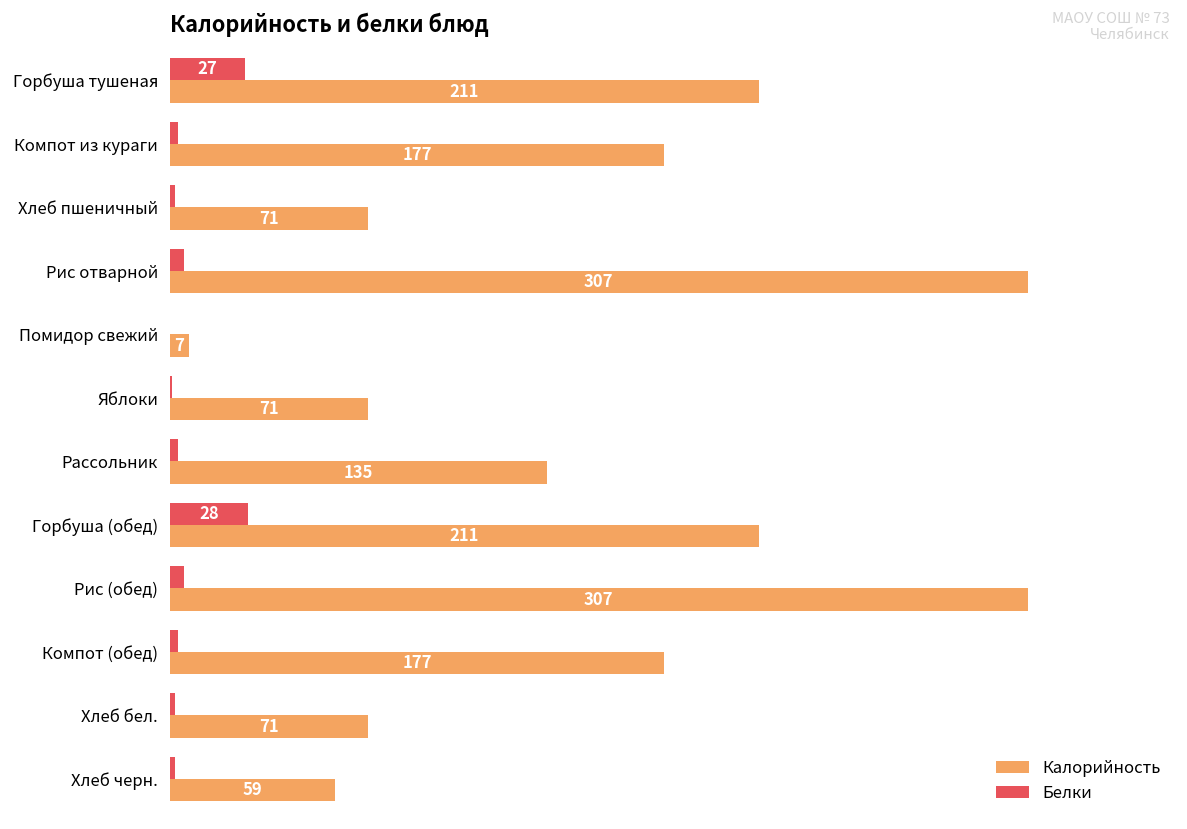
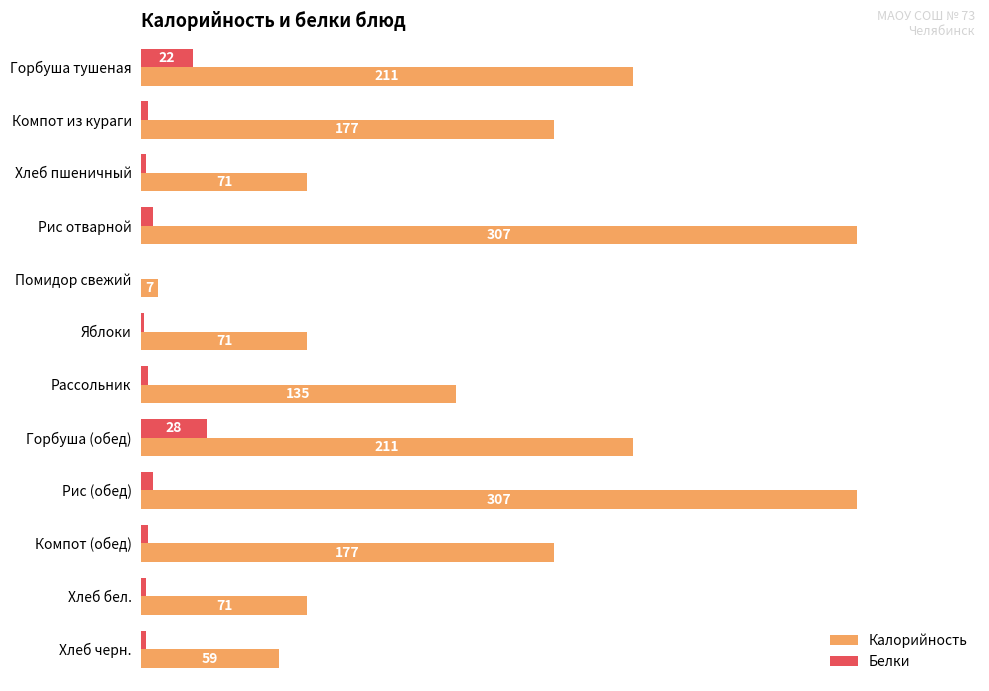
Белки, Горбуша тушеная: 27 -> 22
